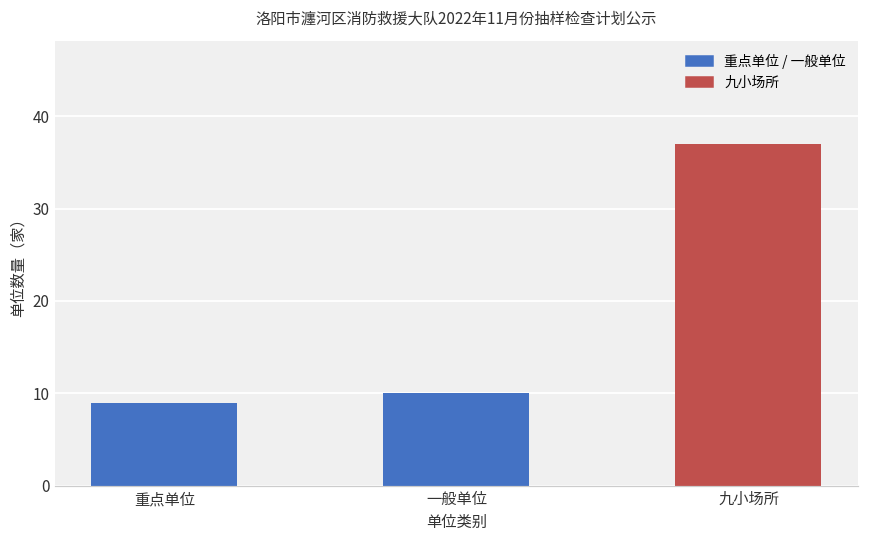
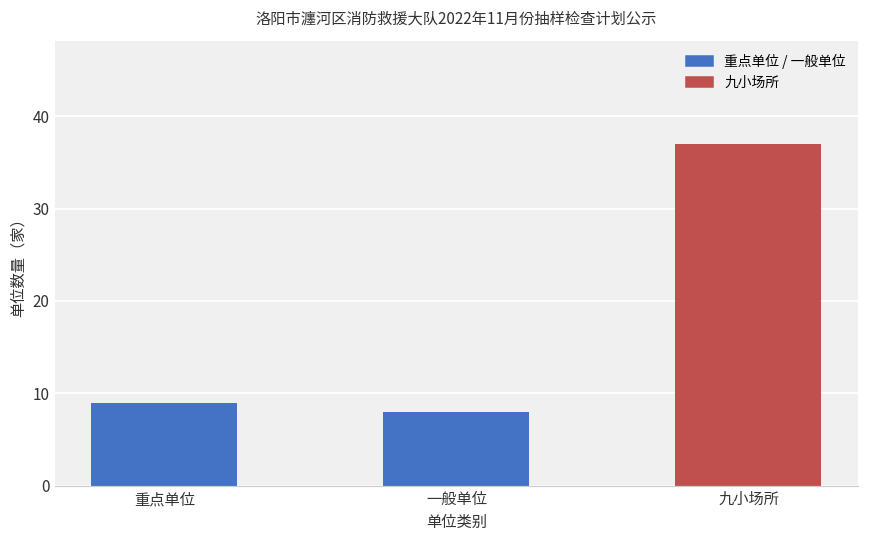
一般单位: 10 -> 8
